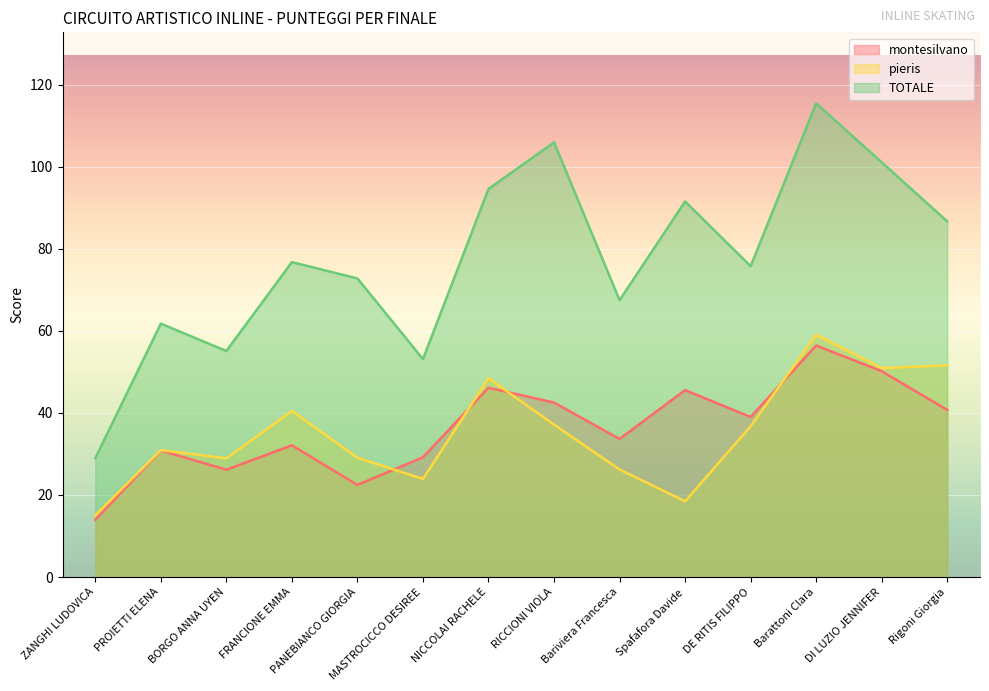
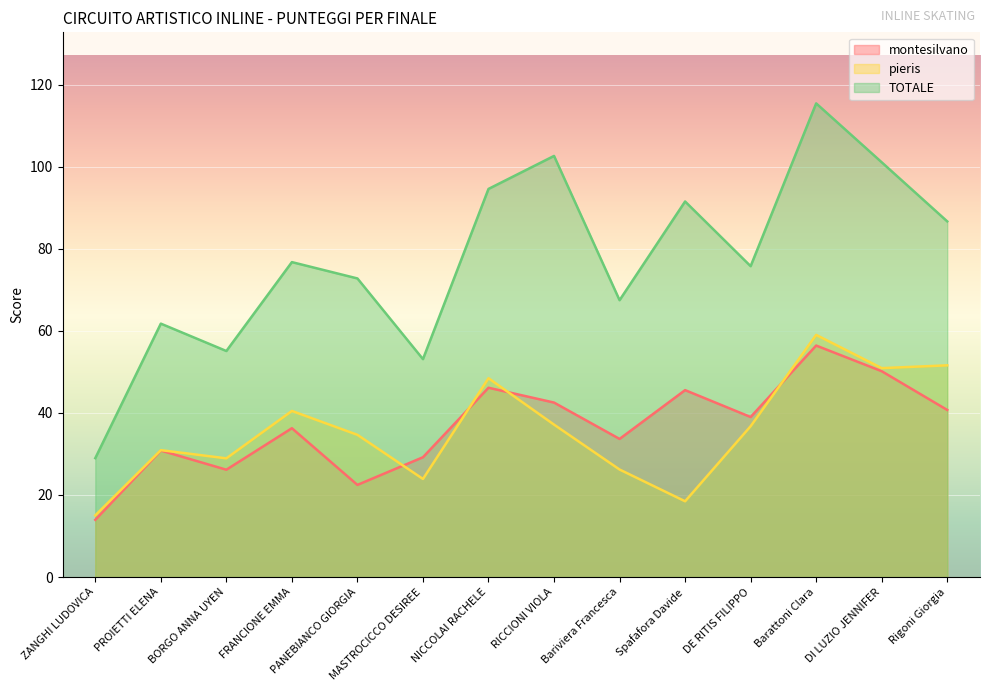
montesilvano, FRANCIONE EMMA: 32 -> 36
pieris, PANEBIANCO GIORGIA: 29 -> 35
TOTALE, RICCIONI VIOLA: 106 -> 103
